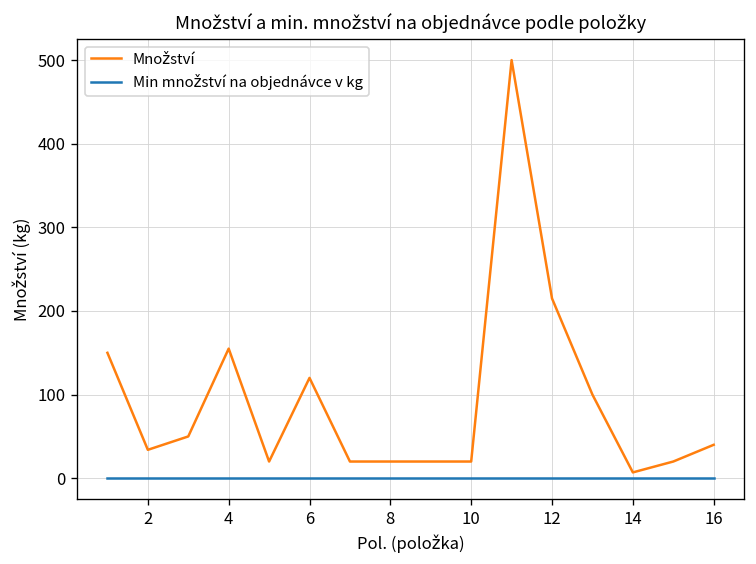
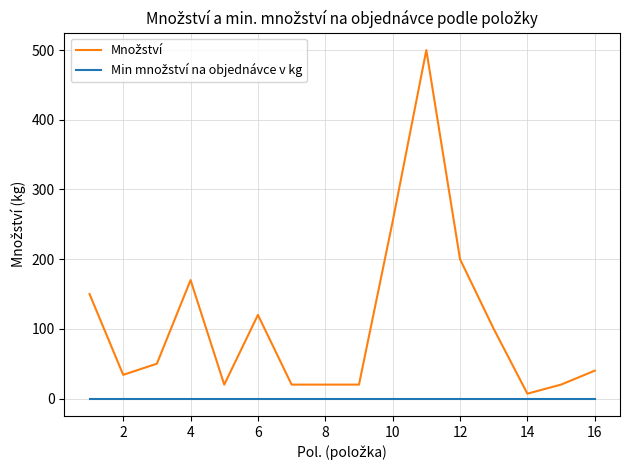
Množství, 4: 160 -> 170
Množství, 10: 20 -> 250
Množství, 12: 220 -> 200
